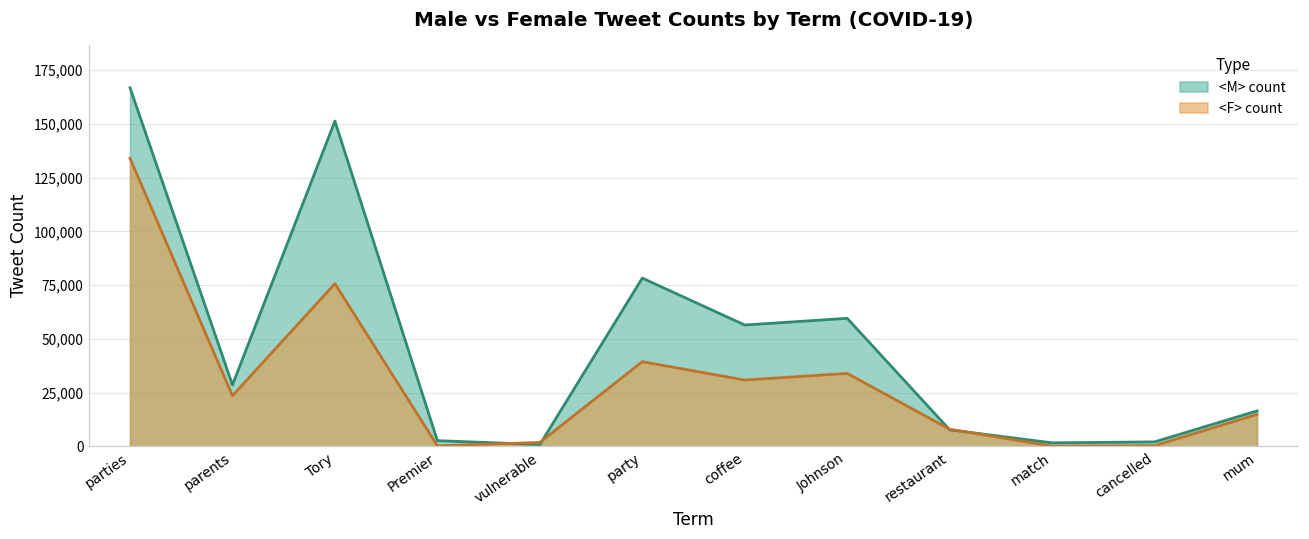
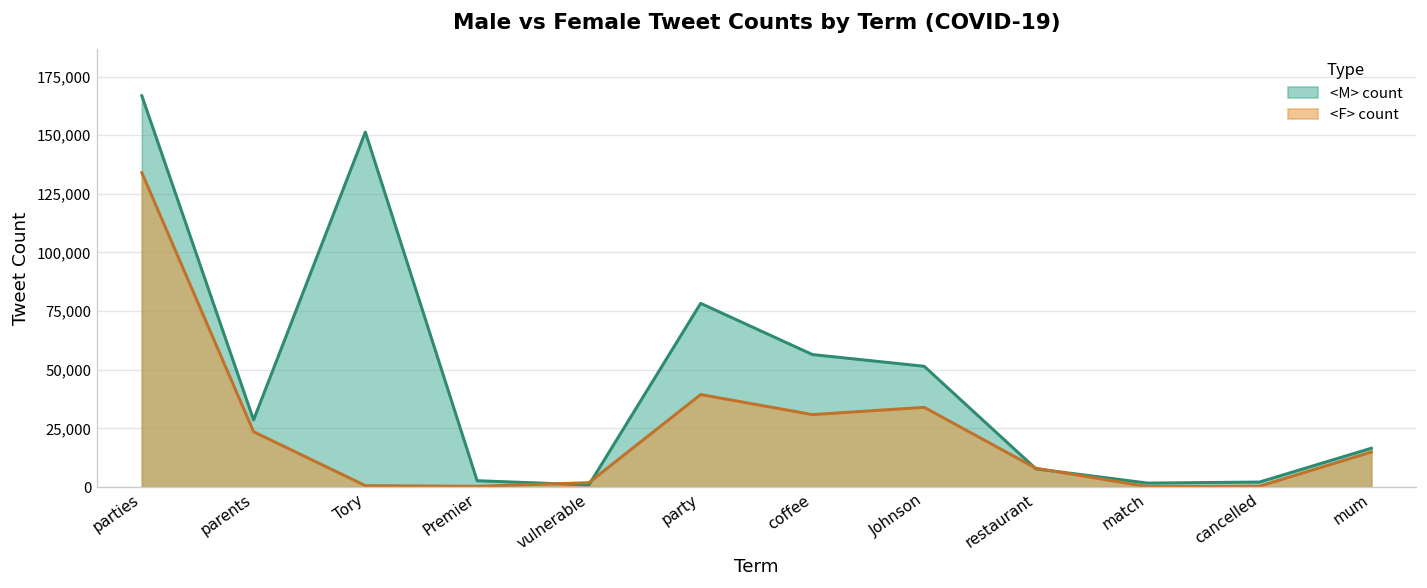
<F> count, Tory: 76,000 -> 1,000
<M> count, Johnson: 60,000 -> 51,000
